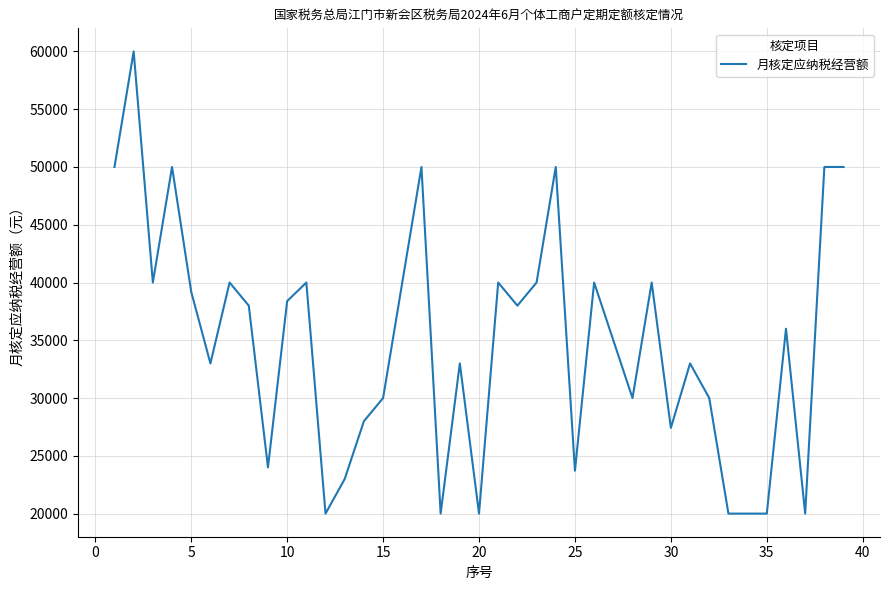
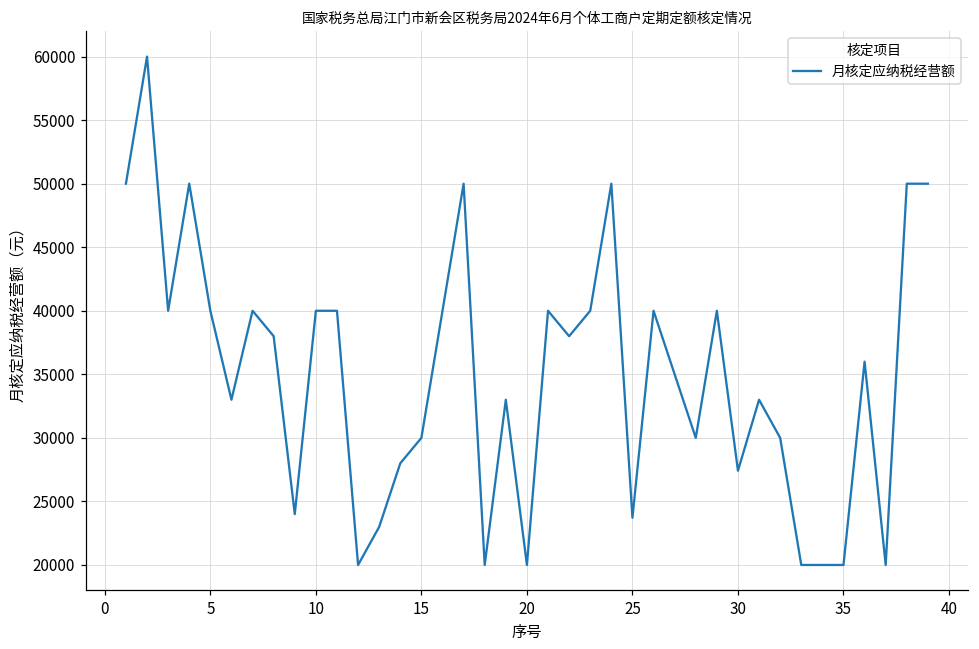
5: 39200 -> 40000
10: 38400 -> 40000
